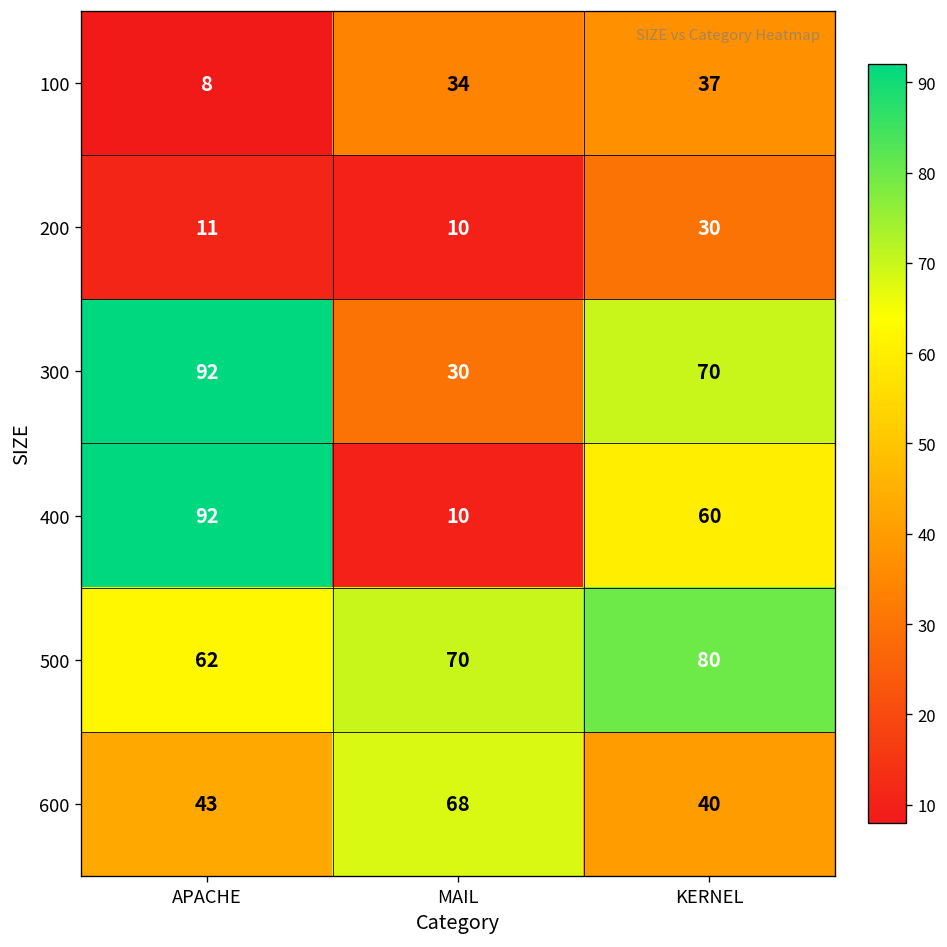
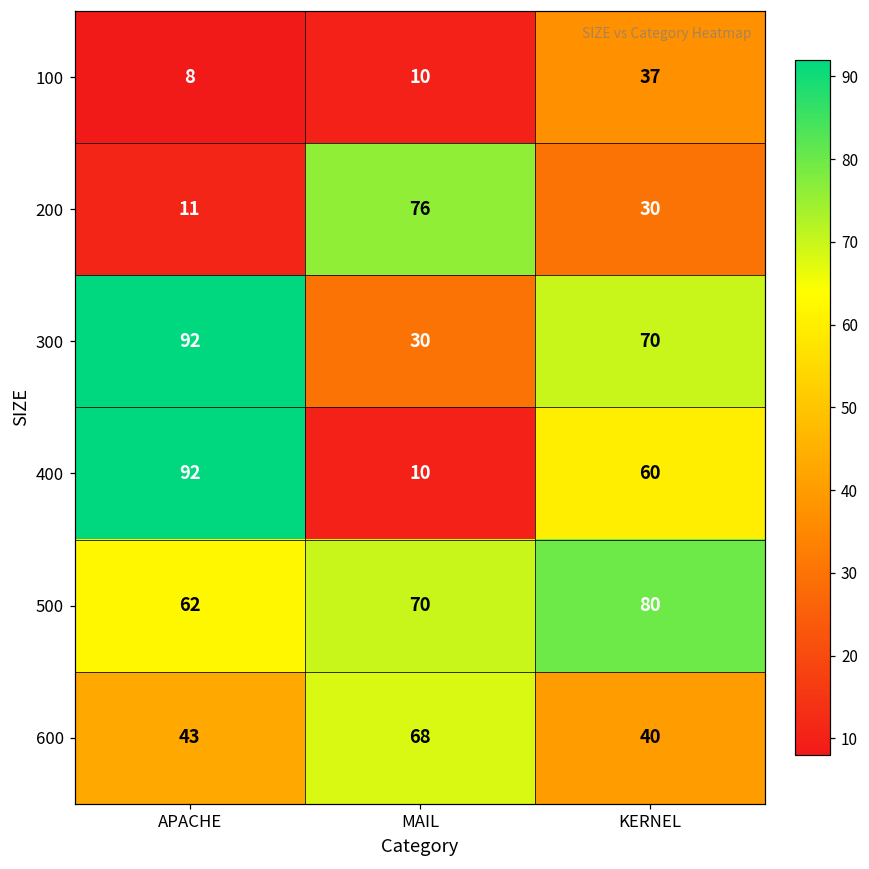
100, MAIL: 34 -> 10
200, MAIL: 10 -> 76
